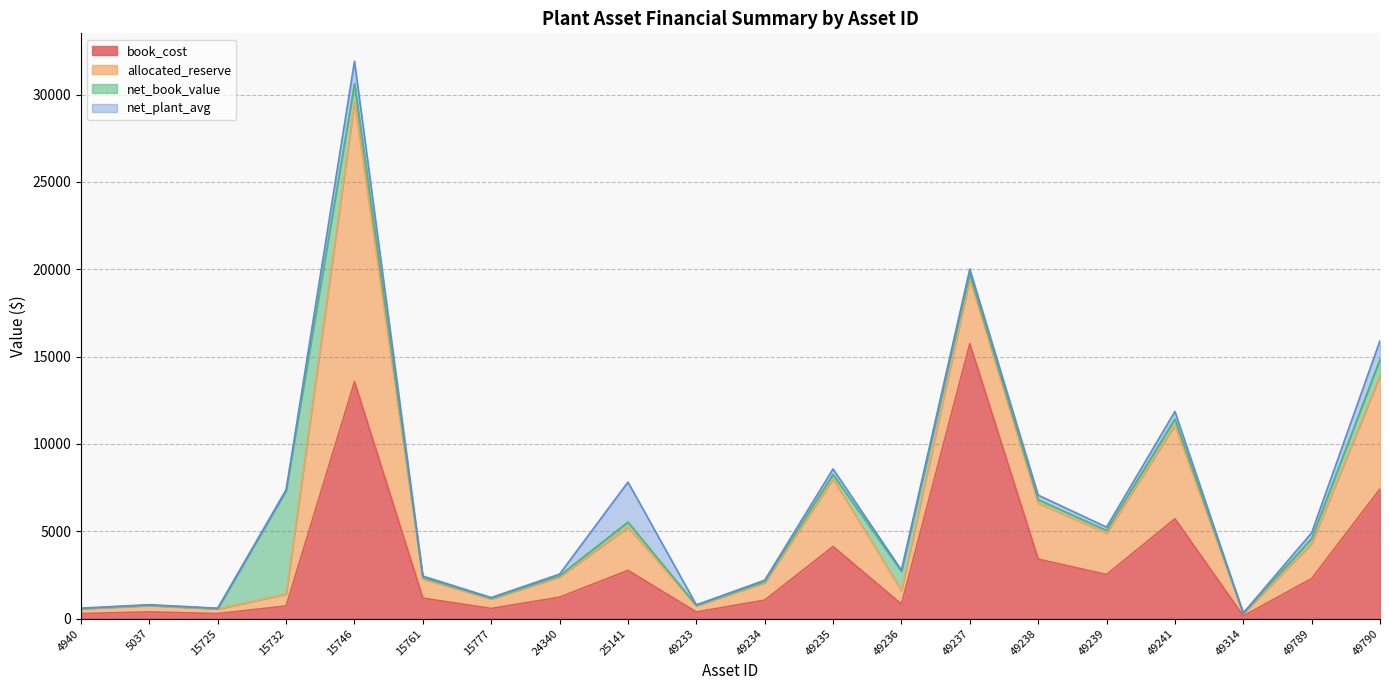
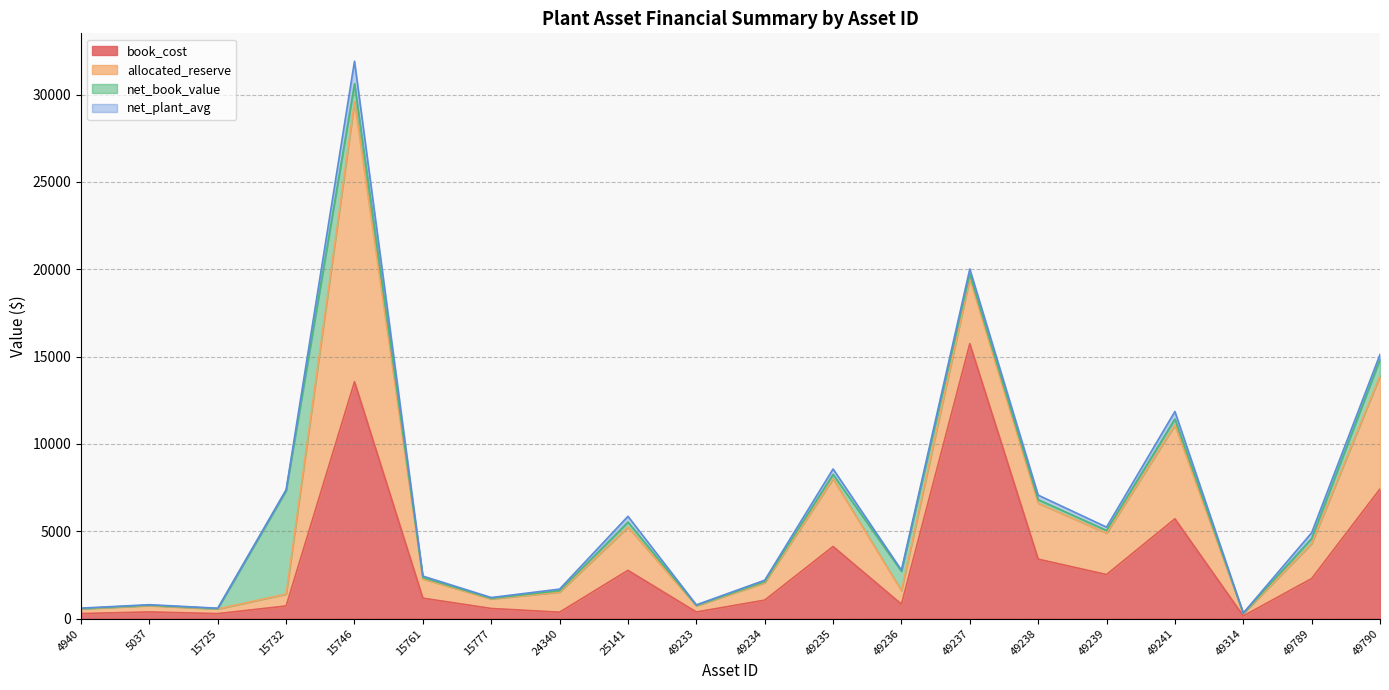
book_cost, 24340: 1200 -> 400
net_plant_avg, 25141: 2300 -> 300
net_plant_avg, 49790: 1100 -> 300
